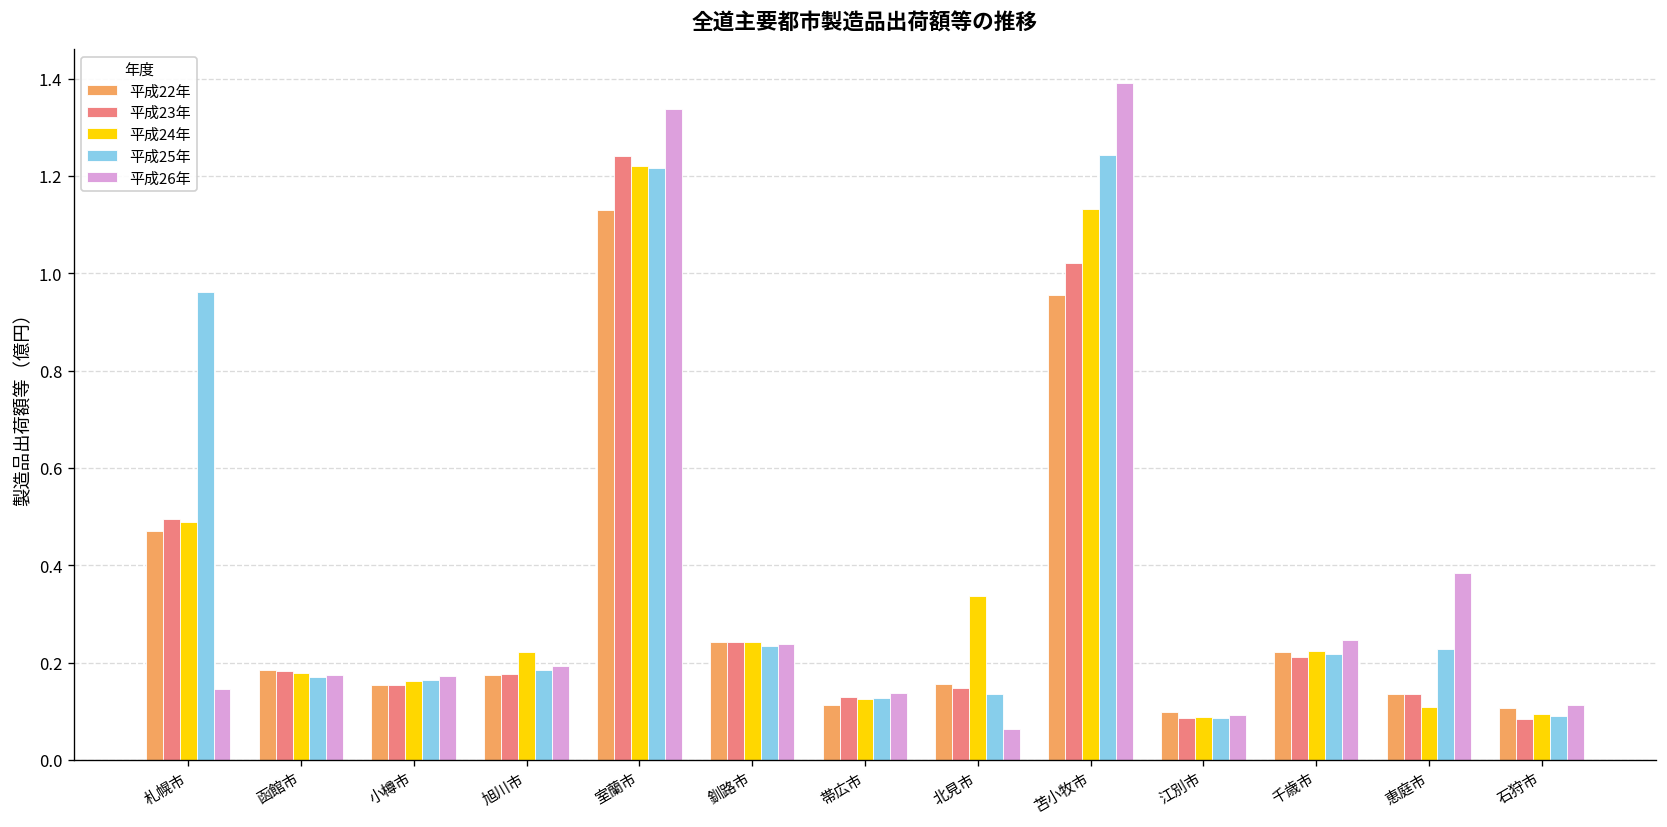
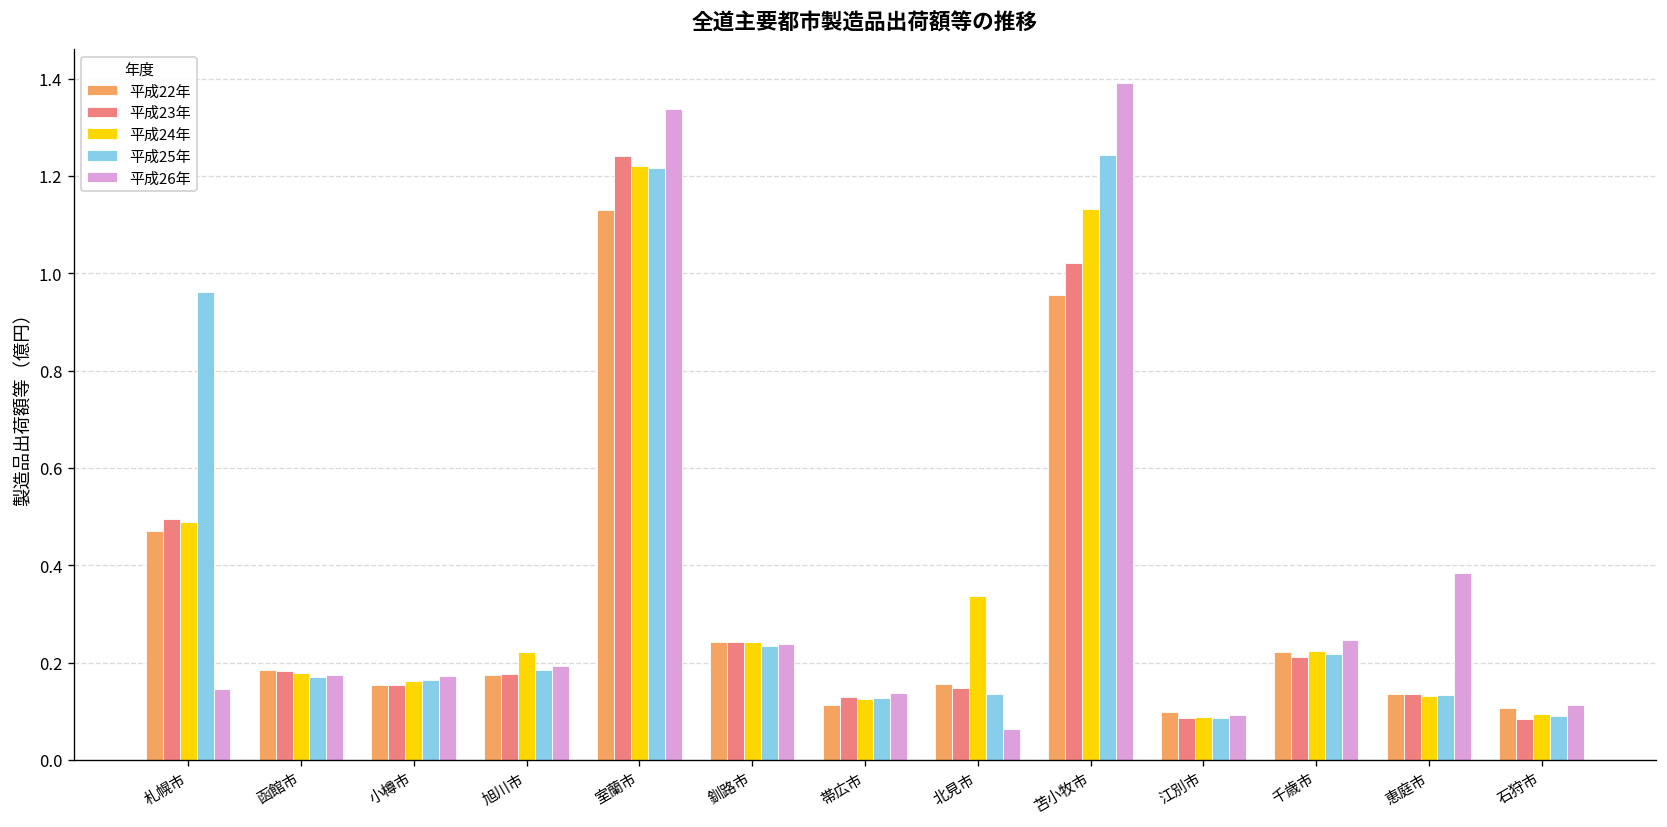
平成24年, 恵庭市: 0.11 -> 0.13
平成25年, 恵庭市: 0.23 -> 0.13
